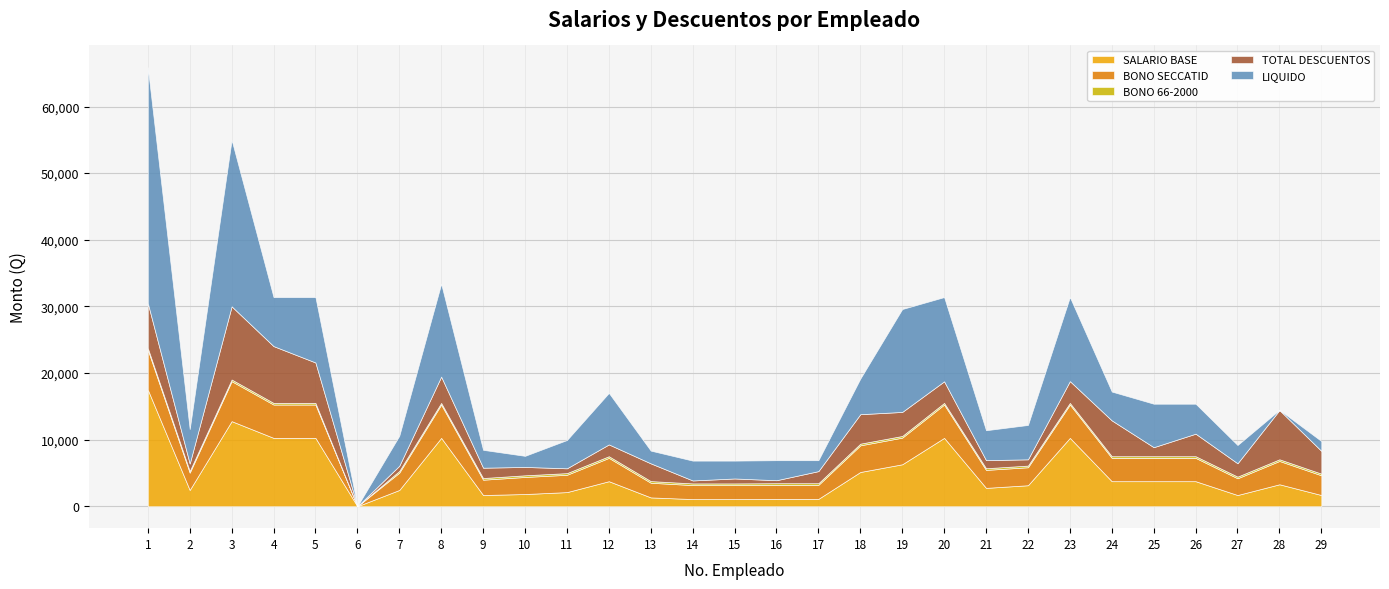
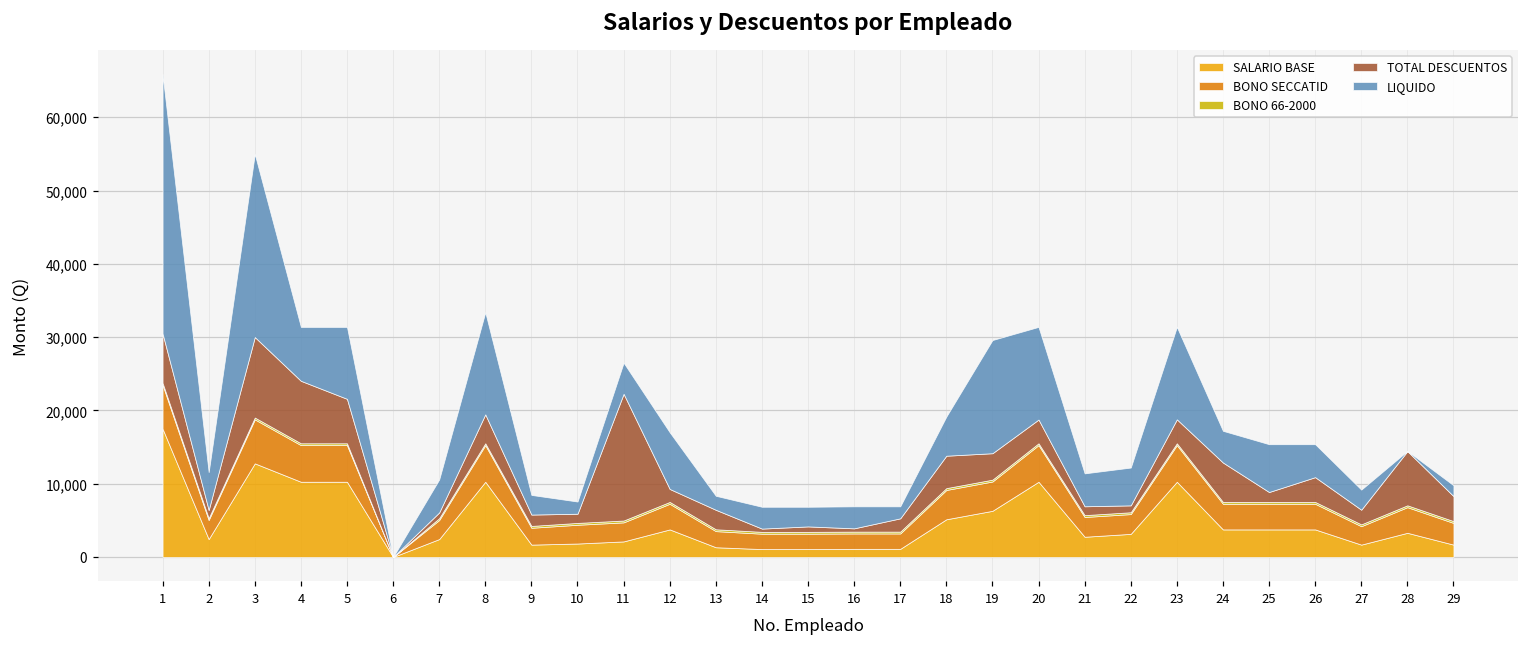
TOTAL DESCUENTOS, 11: 1,000 -> 17,000
